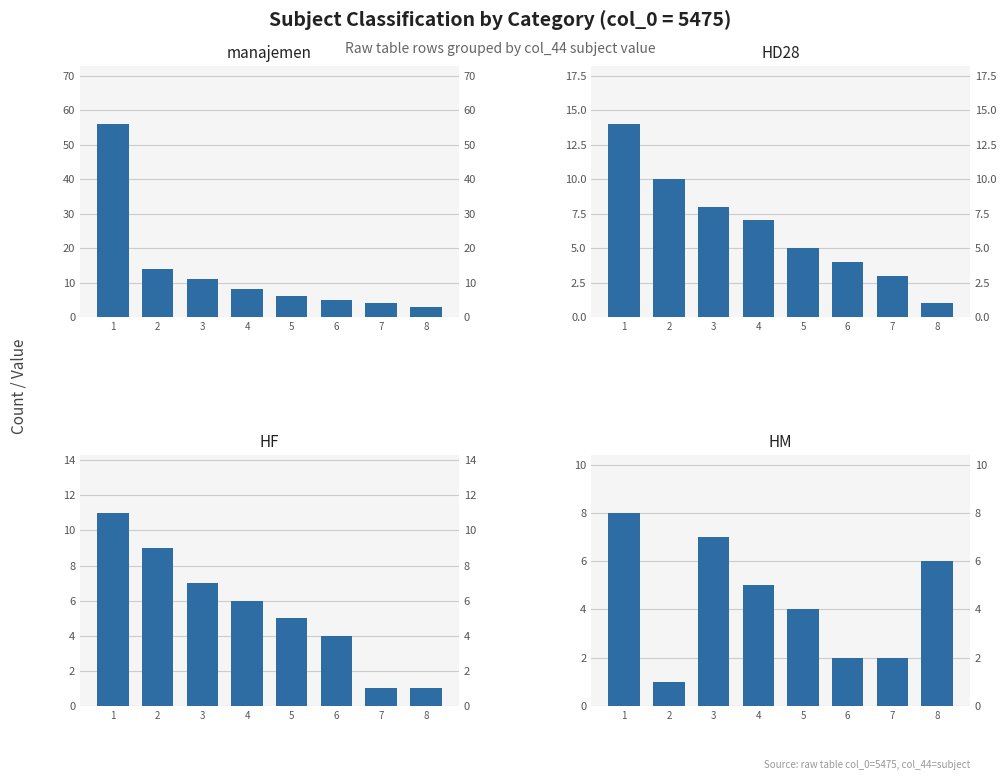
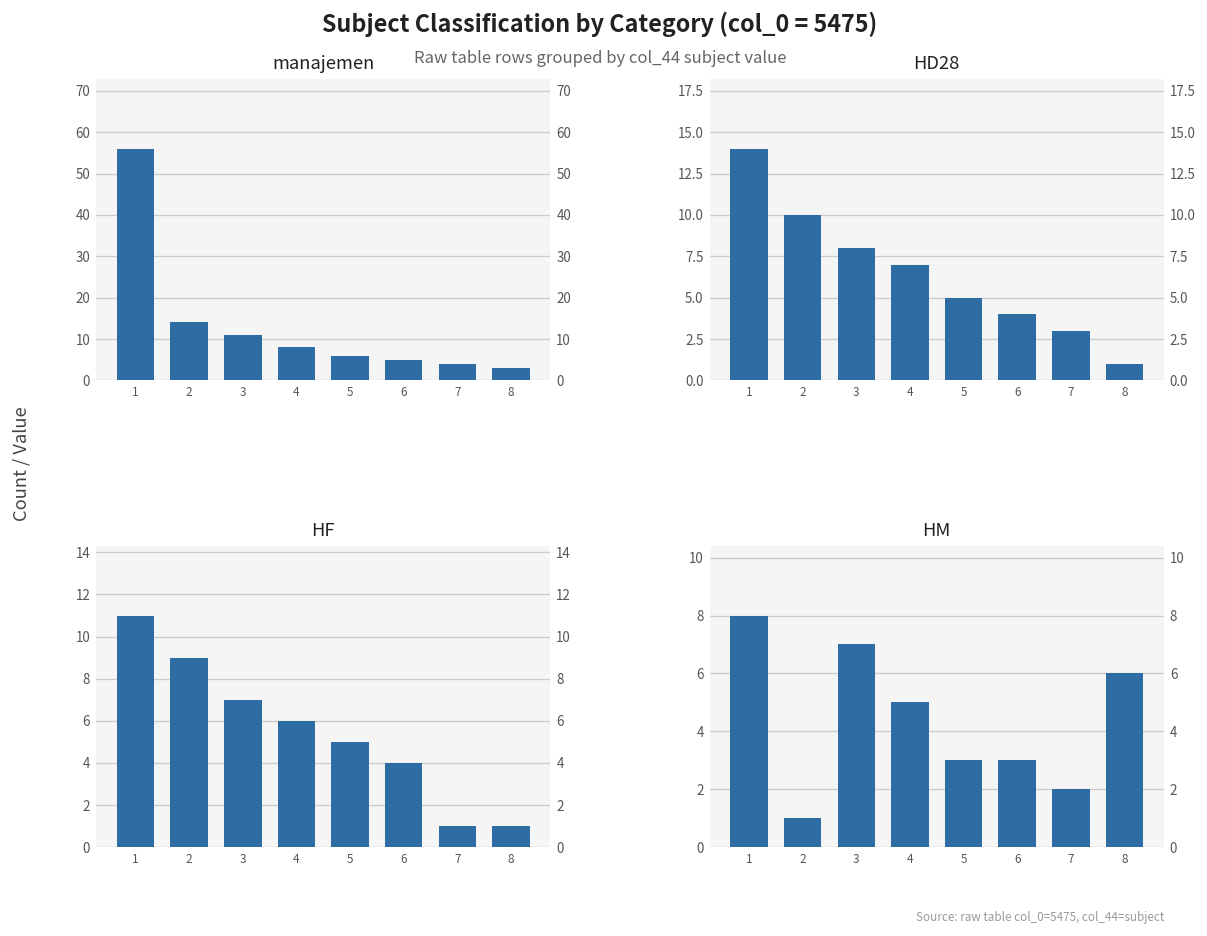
HM, 5: 4 -> 3
HM, 6: 2 -> 3
